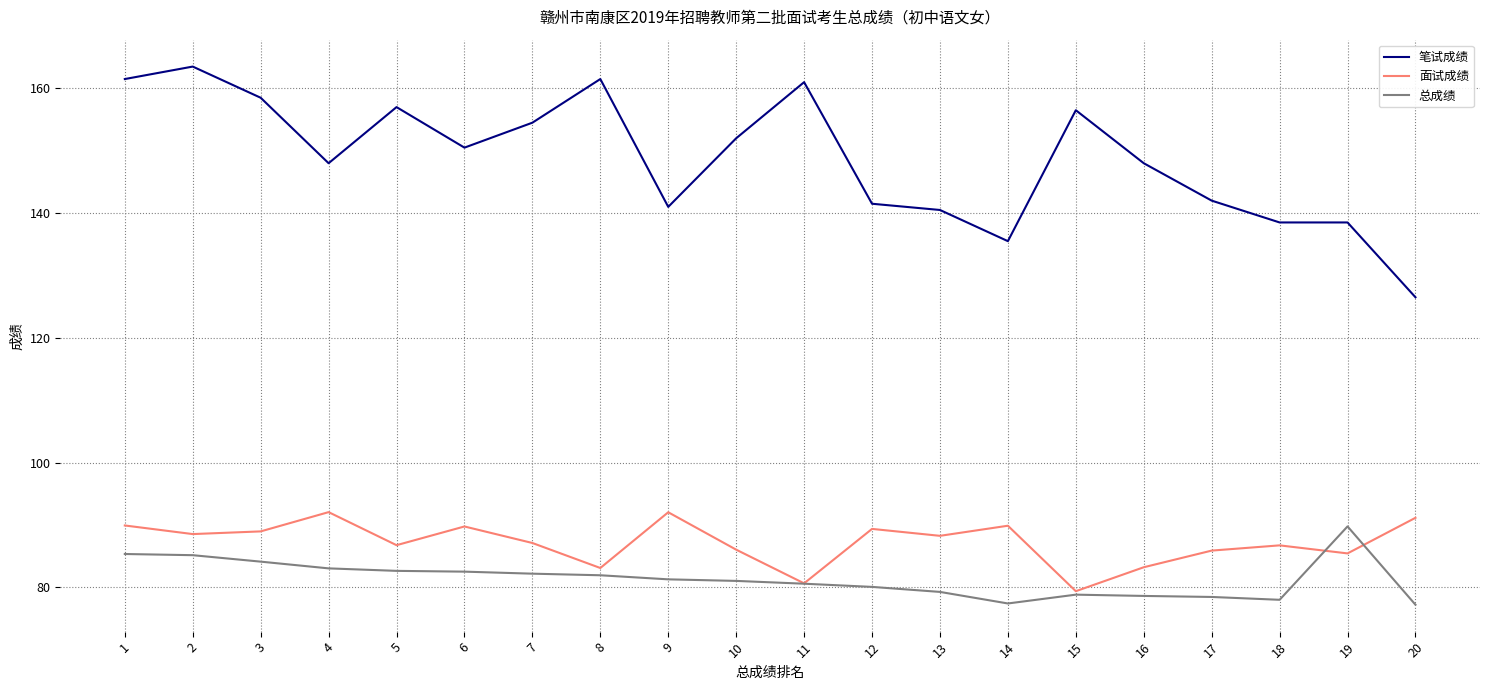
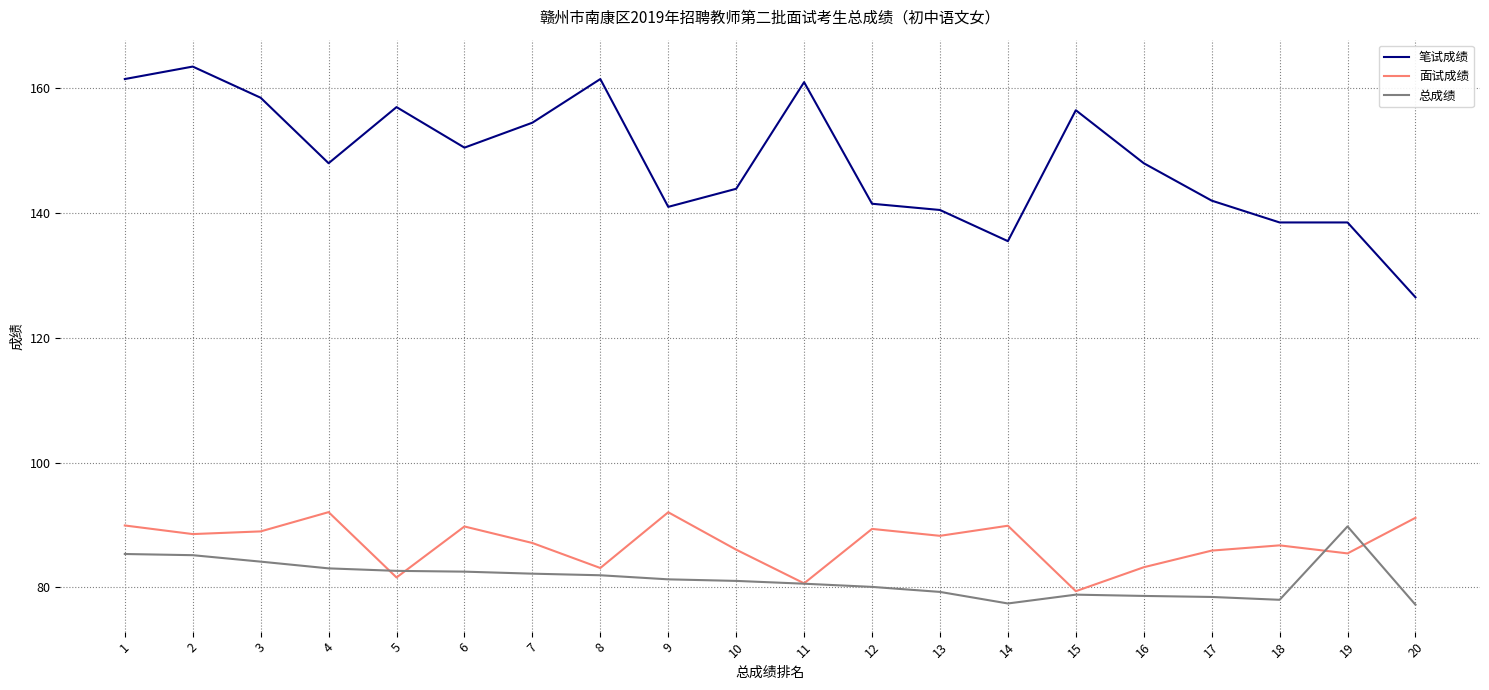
面试成绩, 5: 87 -> 82
笔试成绩, 10: 152 -> 144
